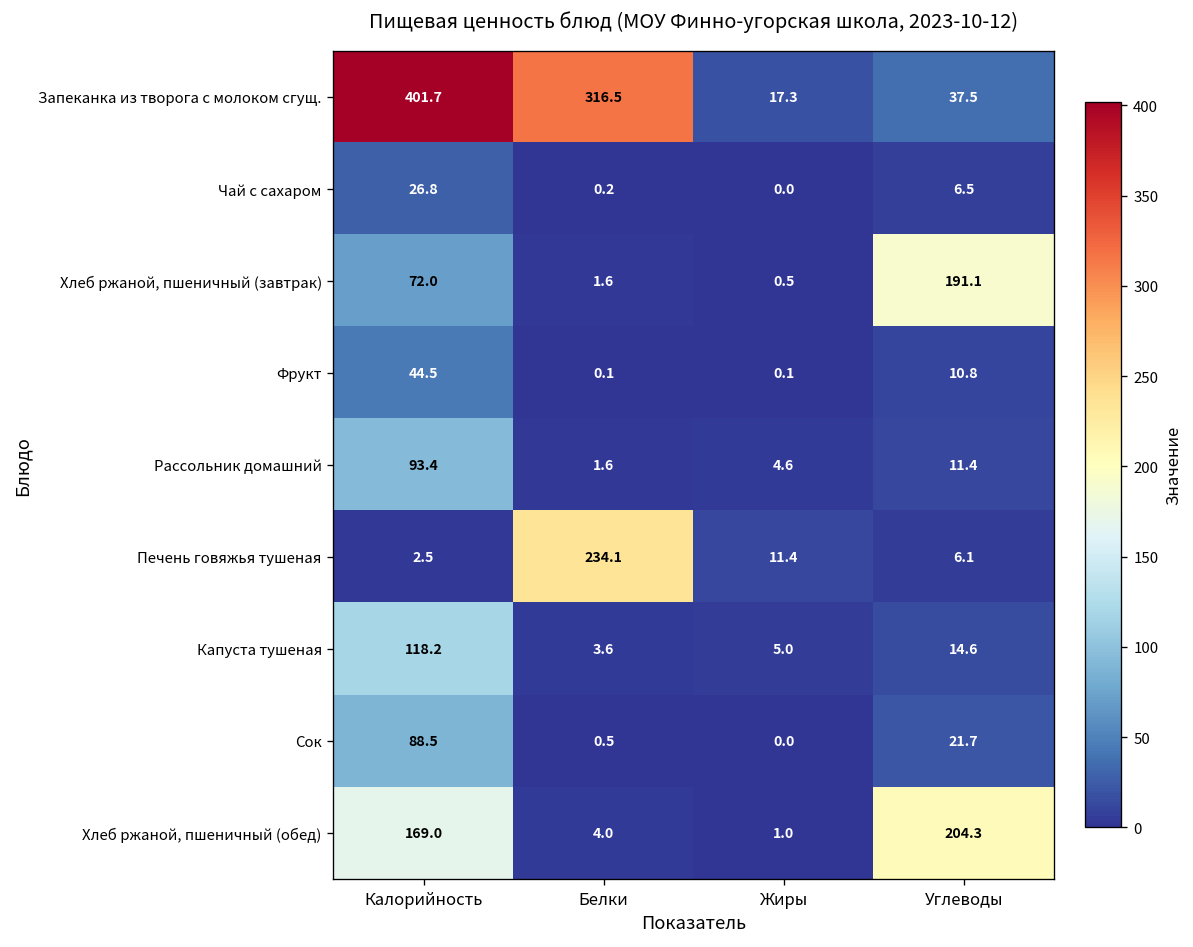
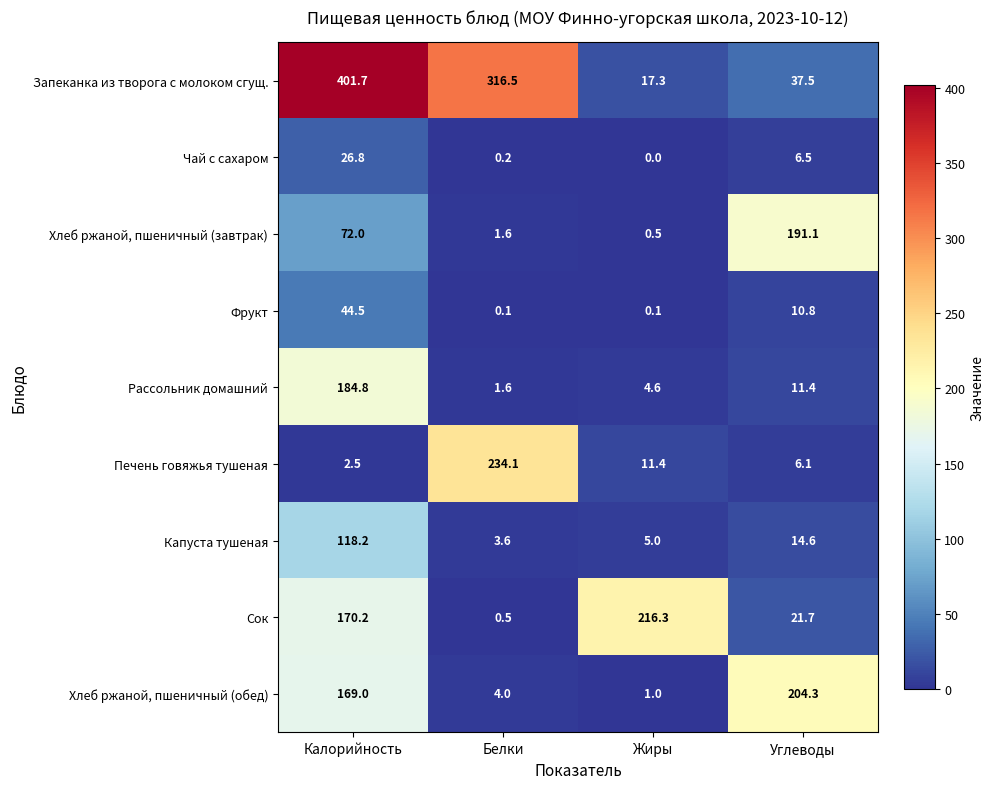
Рассольник домашний, Калорийность: 93.4 -> 184.8
Сок, Калорийность: 88.5 -> 170.2
Сок, Жиры: 0.0 -> 216.3
